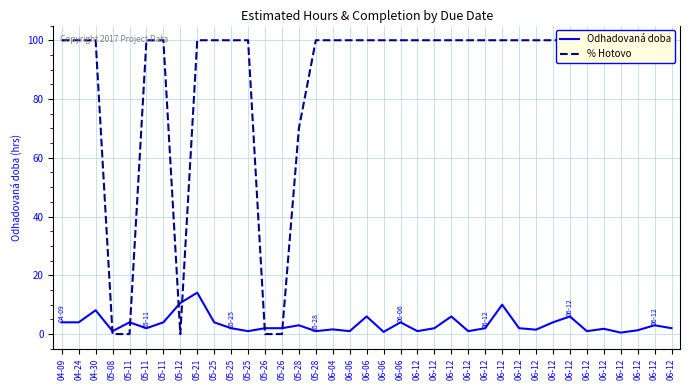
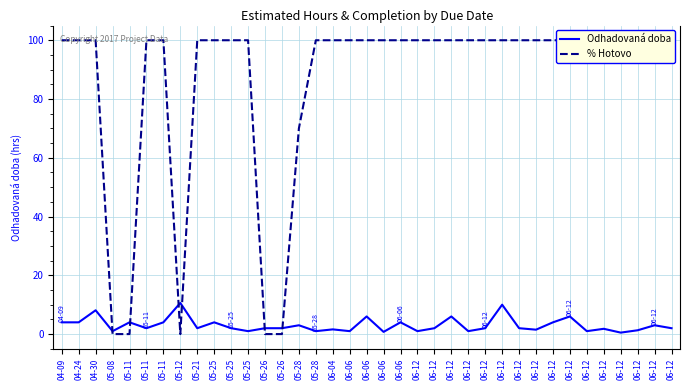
Odhadovaná doba, 05-21: 14 -> 2
